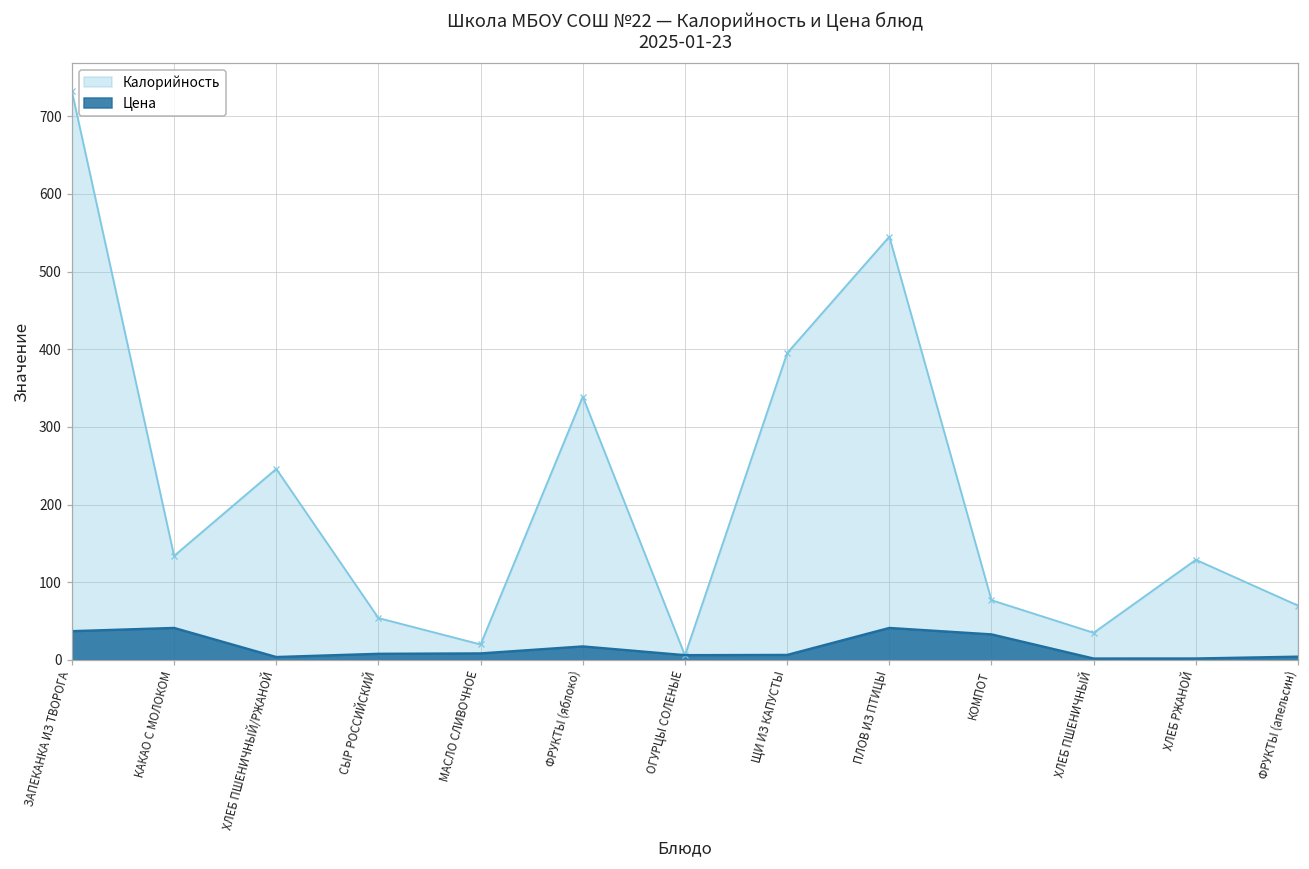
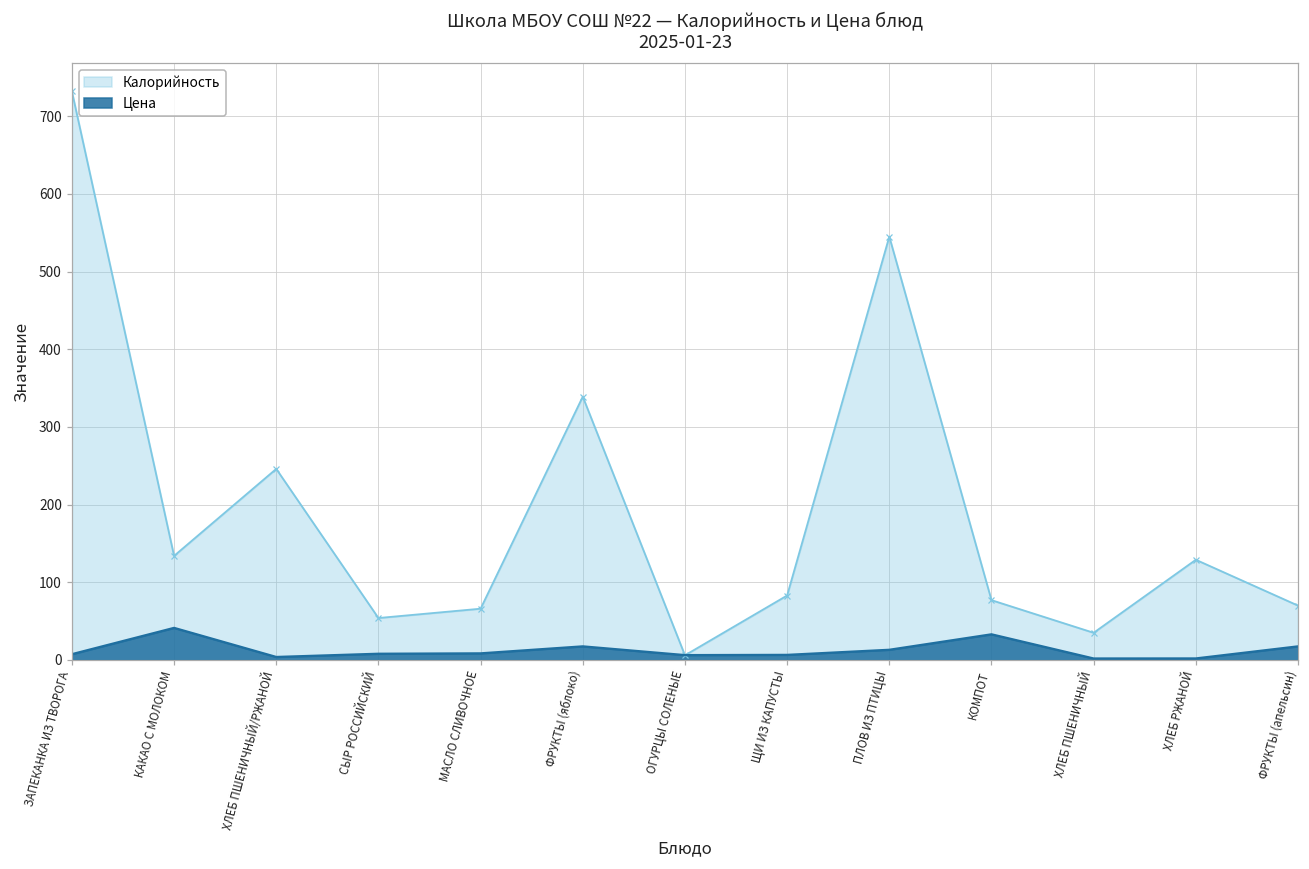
Цена, ЗАПЕКАНКА ИЗ ТВОРОГА: 40 -> 10
Калорийность, МАСЛО СЛИВОЧНОЕ: 20 -> 70
Калорийность, ЩИ ИЗ КАПУСТЫ: 400 -> 80
Цена, ПЛОВ ИЗ ПТИЦЫ: 40 -> 10
Цена, ФРУКТЫ (апельсин): 0 -> 20
